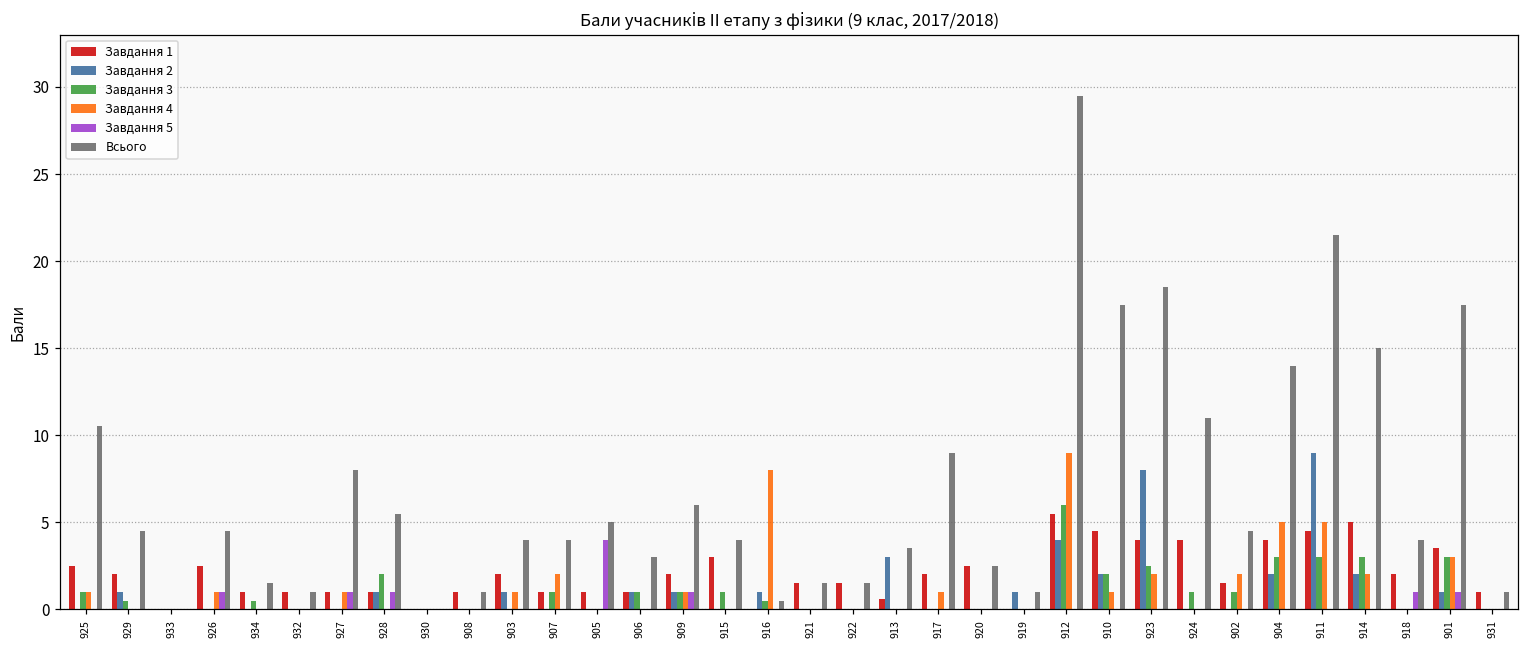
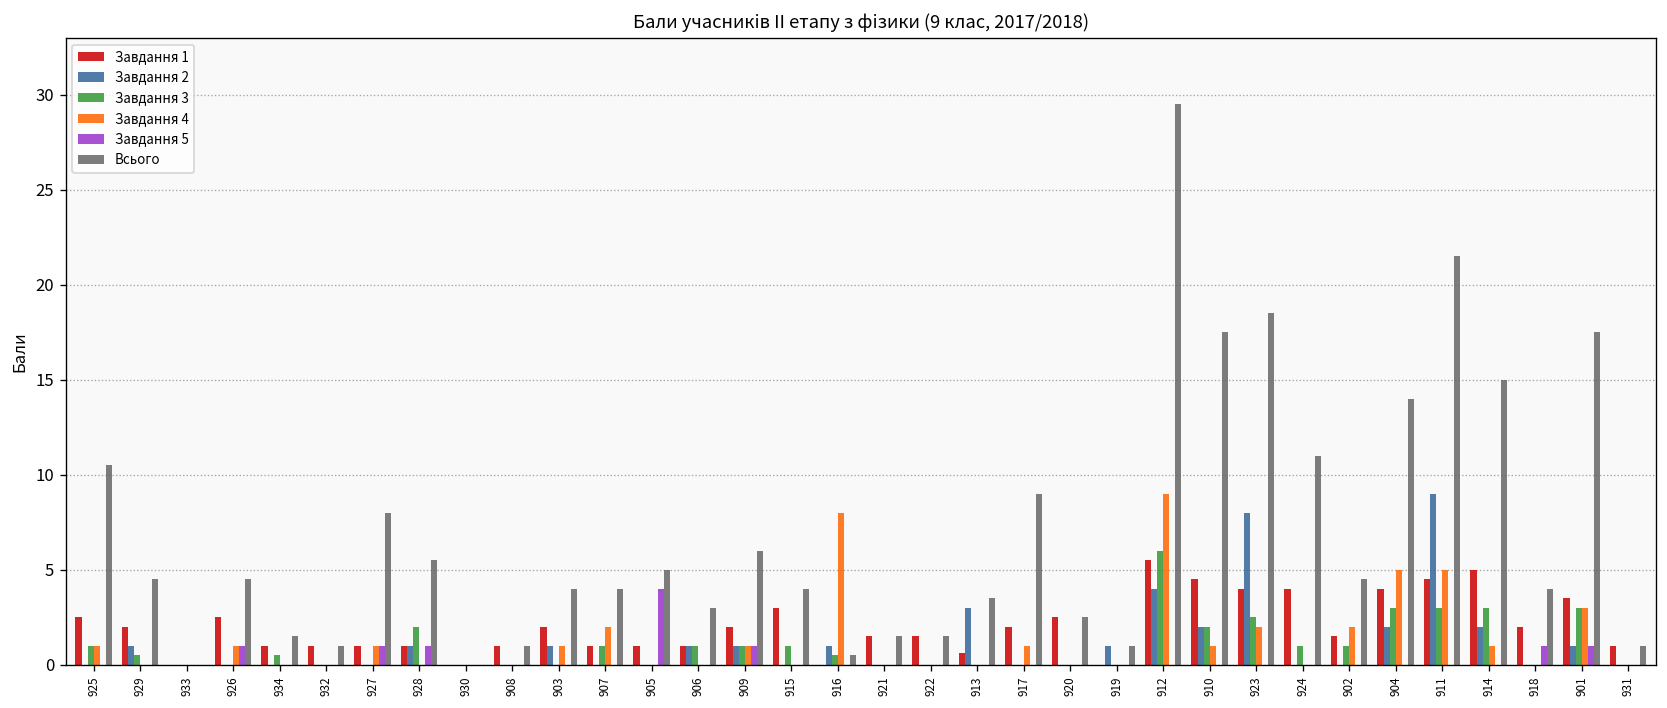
Завдання 4, 914: 2 -> 1
